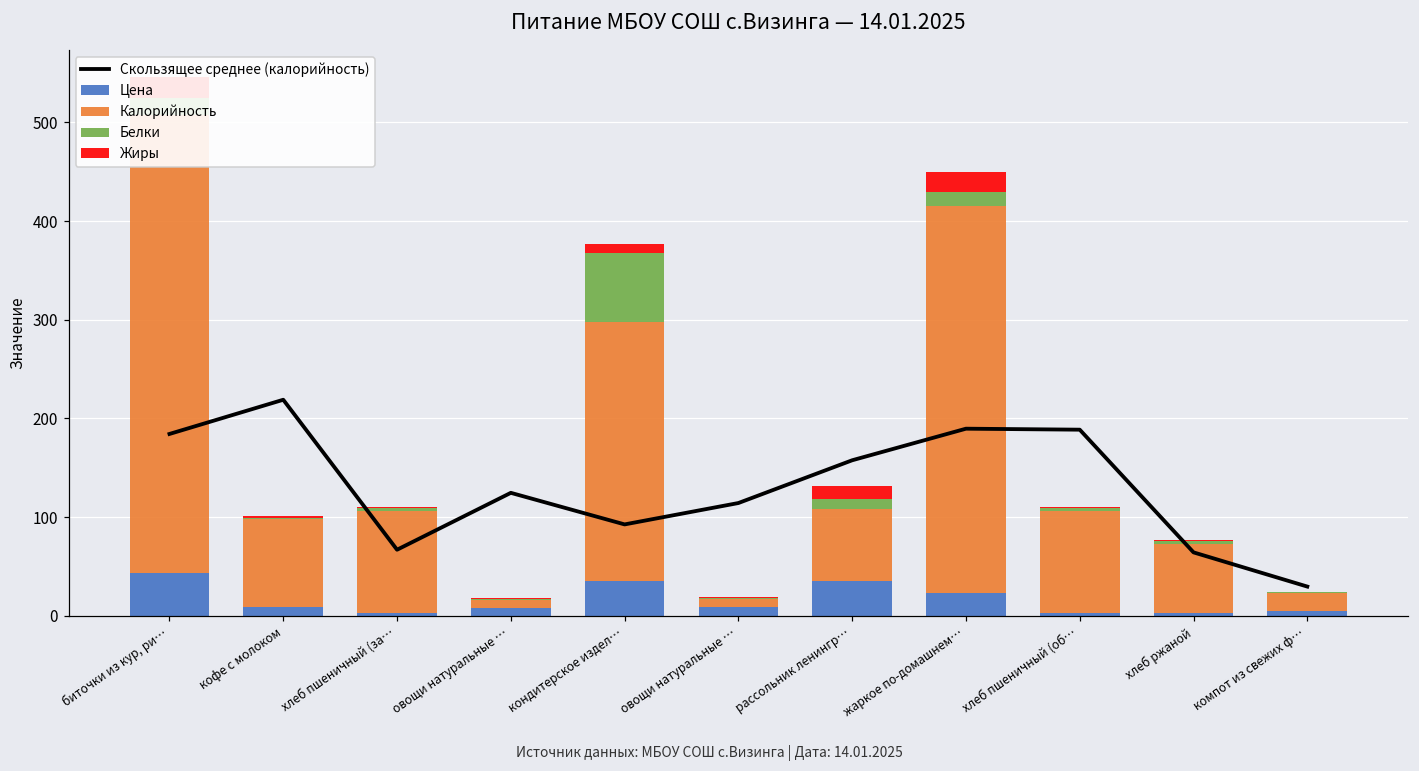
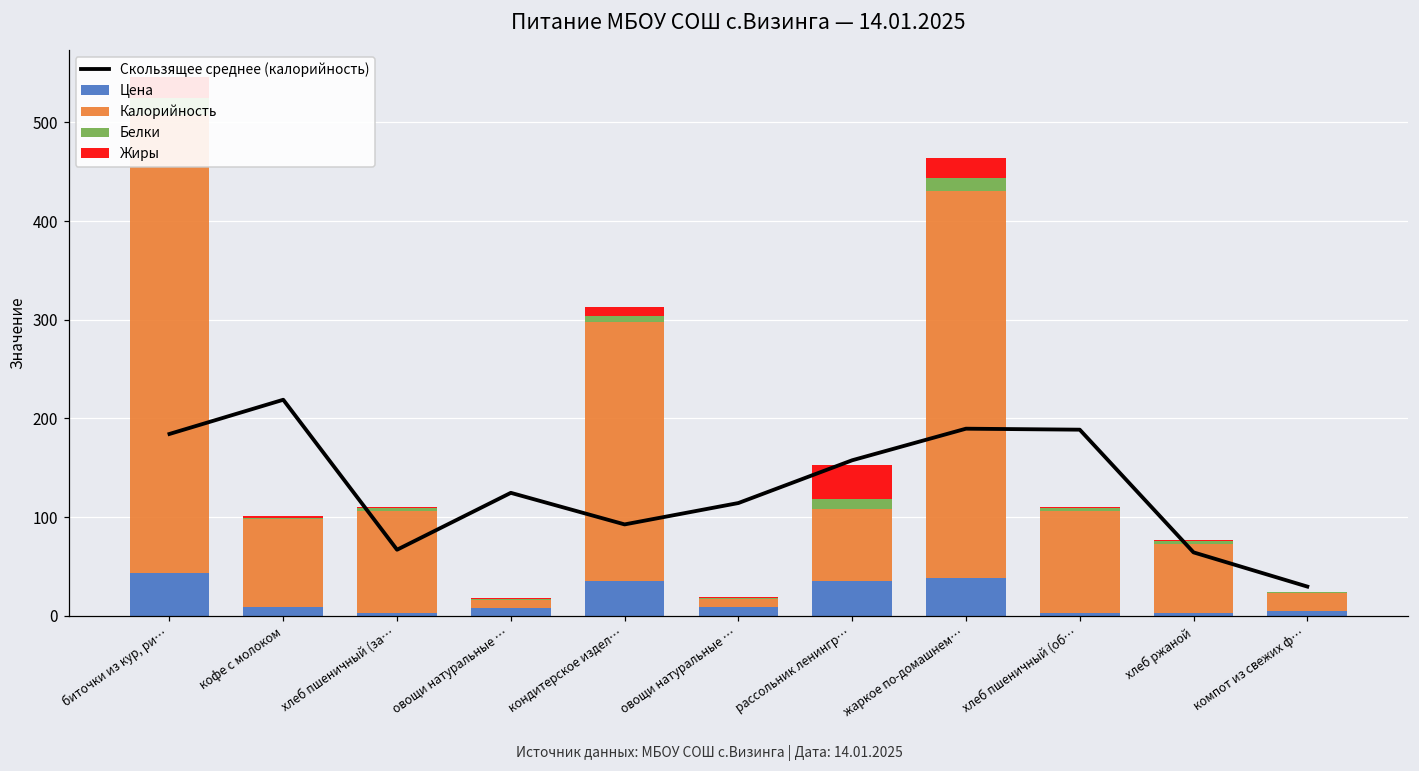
Белки, кондитерское издел…: 70 -> 10
Жиры, рассольник ленингр…: 10 -> 40
Цена, жаркое по-домашнем…: 20 -> 40
